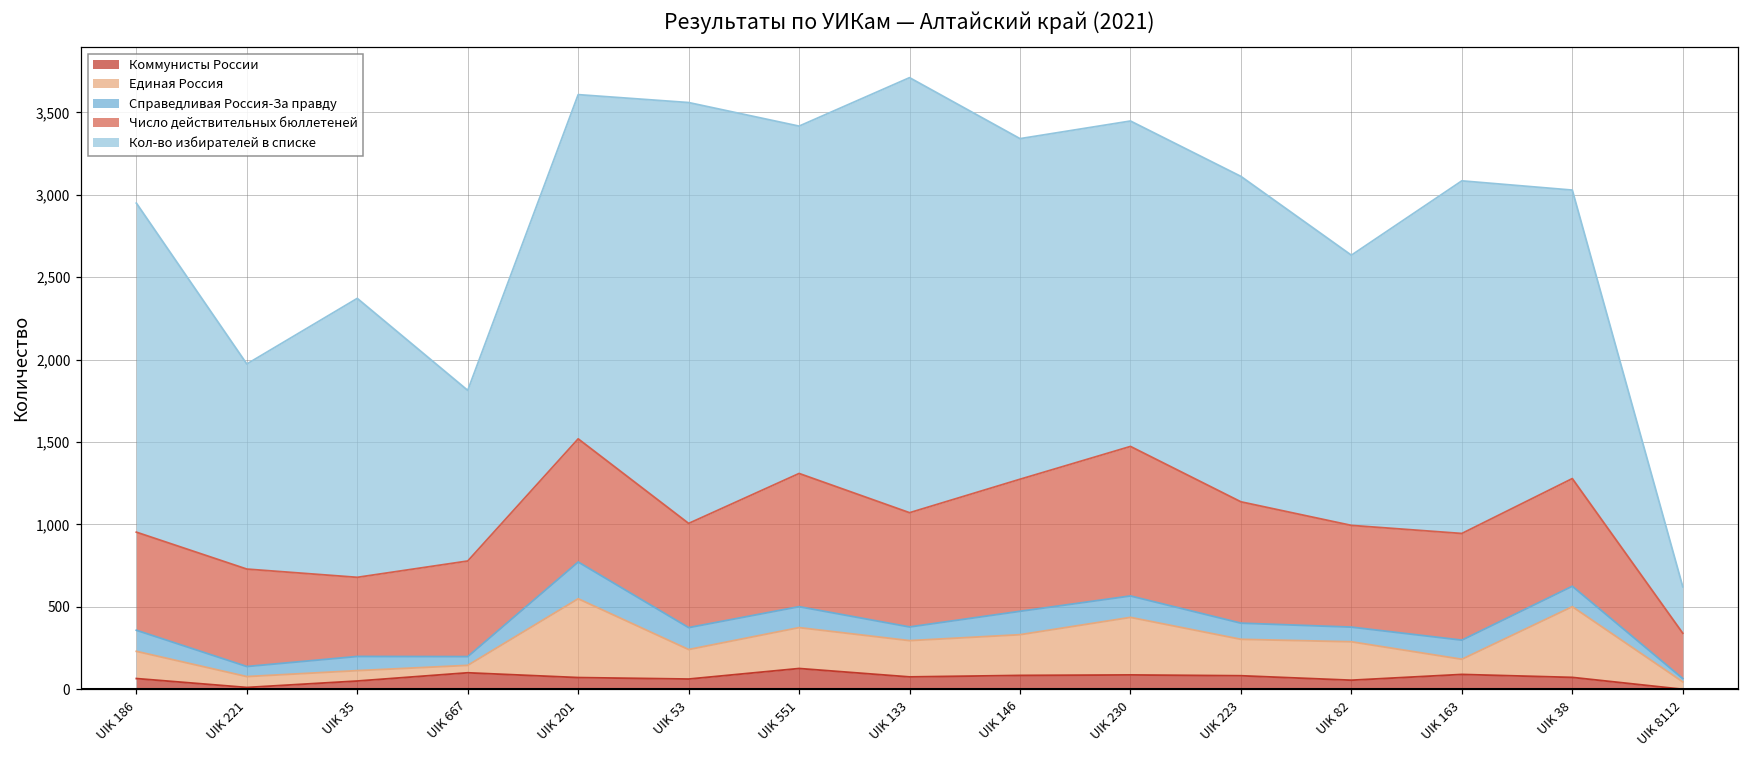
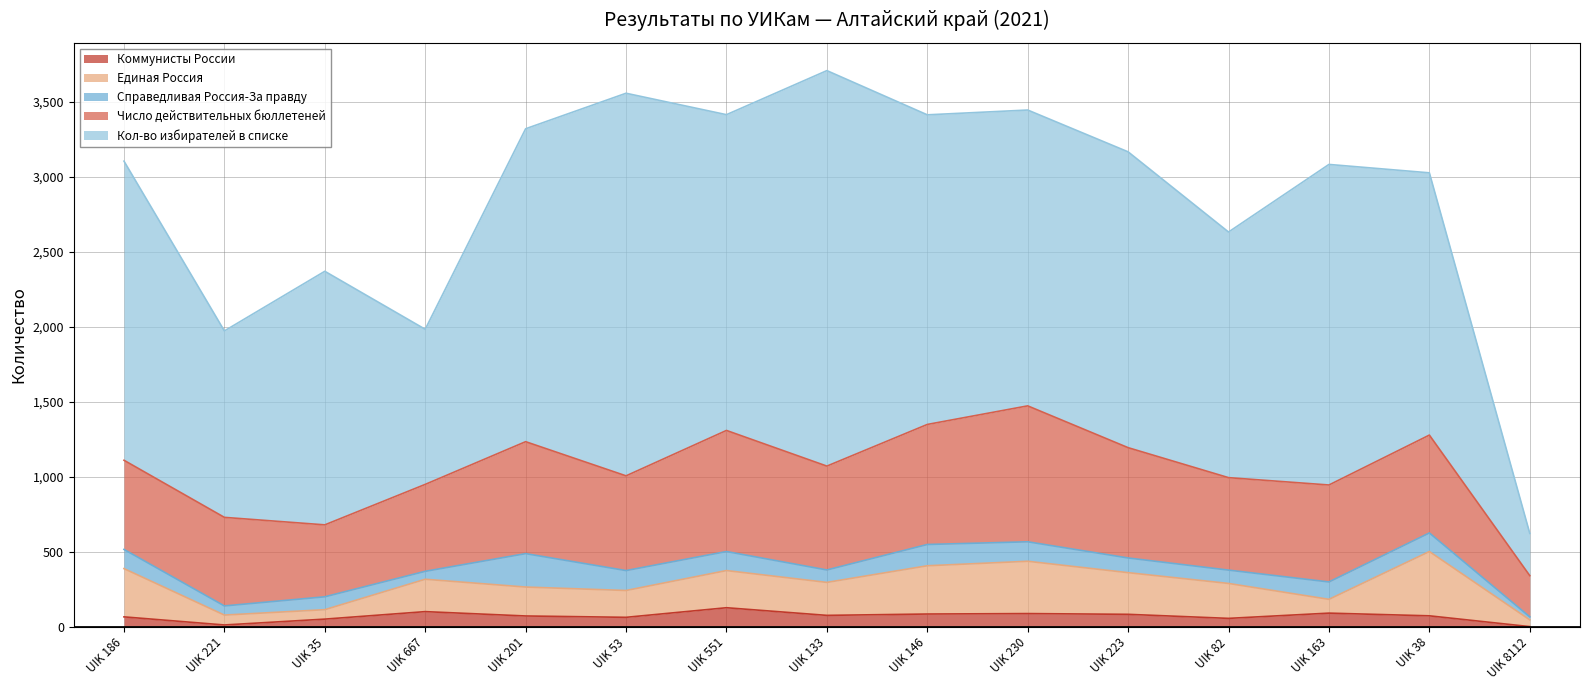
Единая Россия, UIK 186: 170 -> 320
Единая Россия, UIK 667: 50 -> 220
Единая Россия, UIK 201: 480 -> 190
Единая Россия, UIK 146: 250 -> 320
Единая Россия, UIK 223: 220 -> 280
